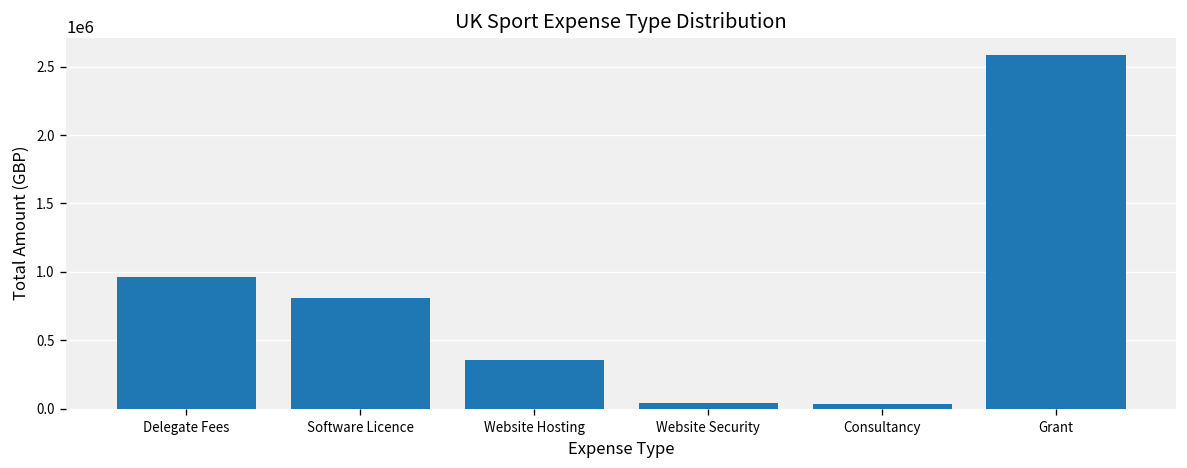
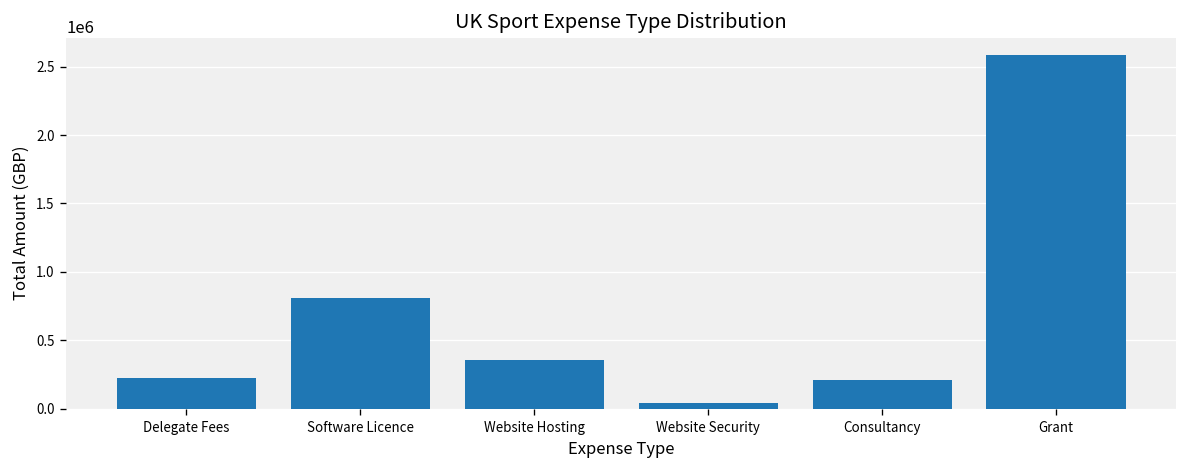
Delegate Fees: 960000 -> 220000
Consultancy: 40000 -> 210000
